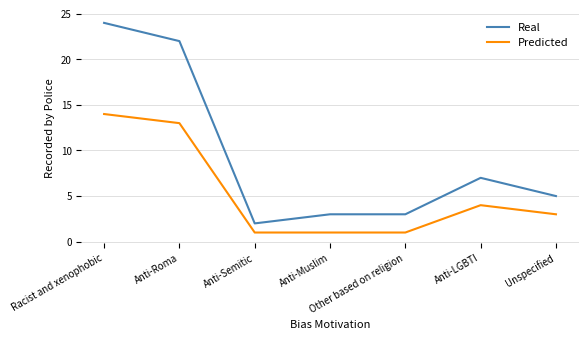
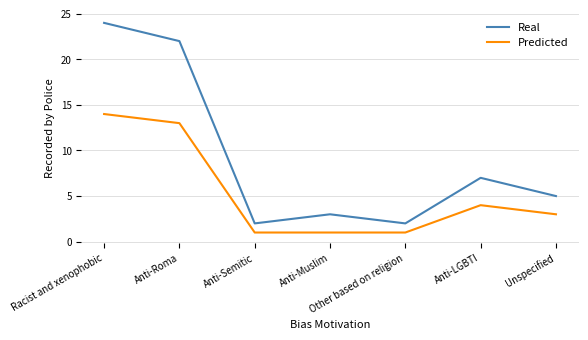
Real, Other based on religion: 3 -> 2
